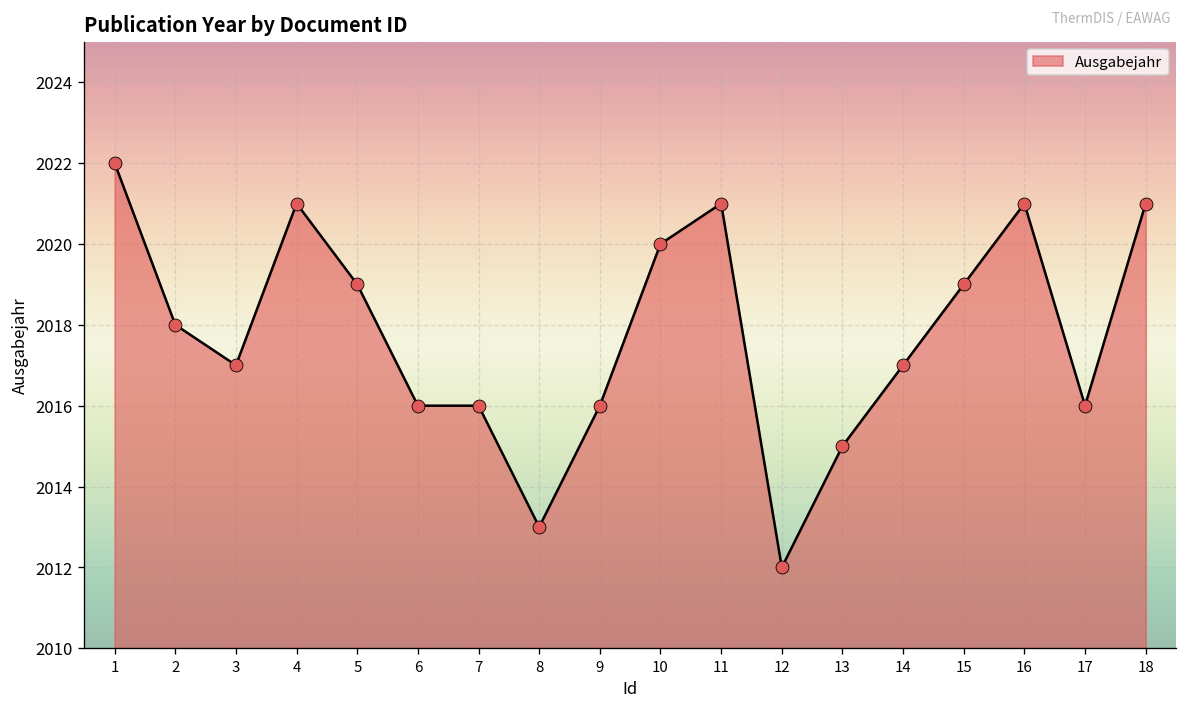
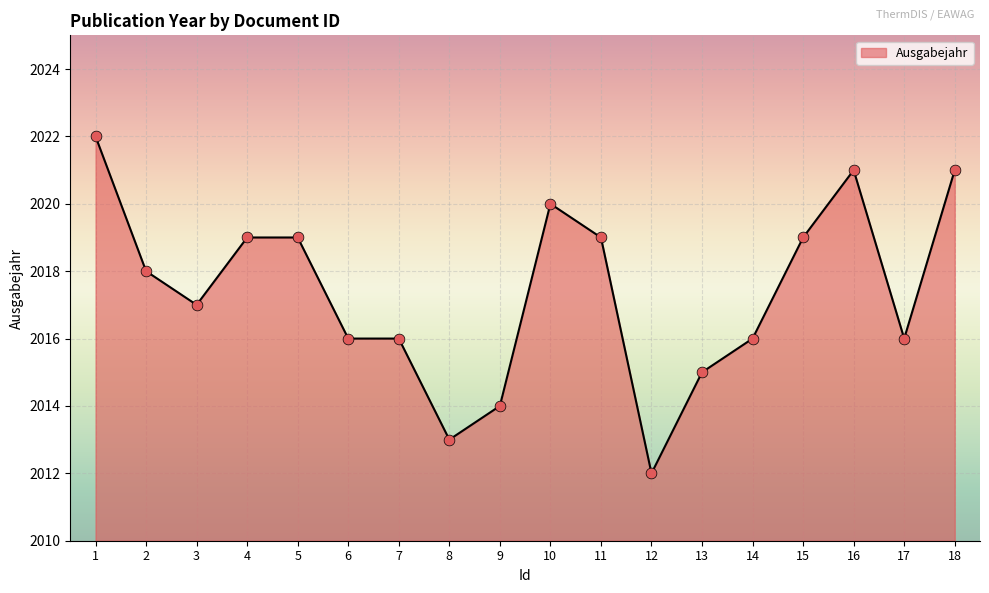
4: 2021 -> 2019
9: 2016 -> 2014
11: 2021 -> 2019
14: 2017 -> 2016
